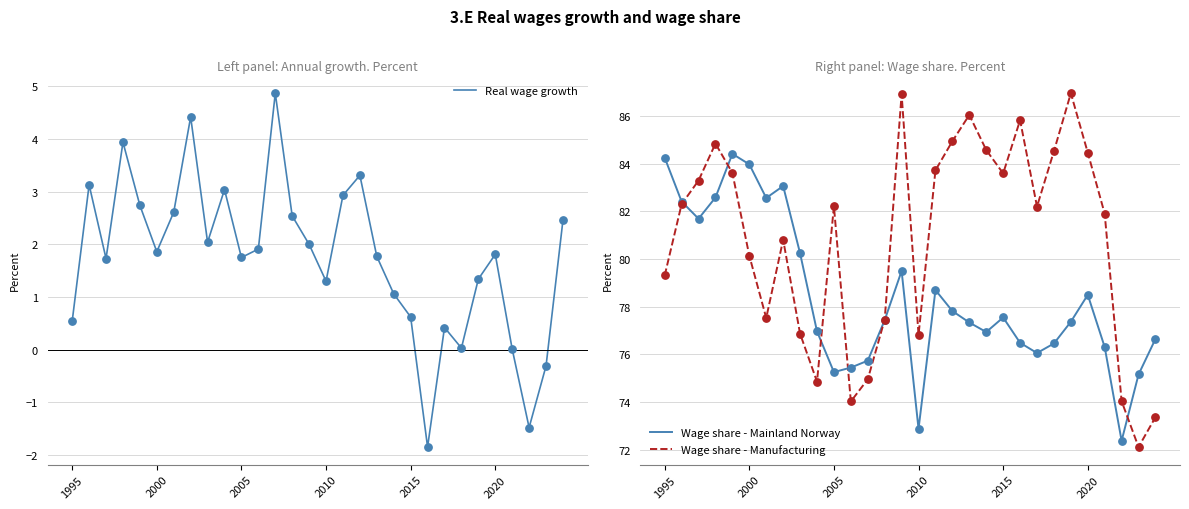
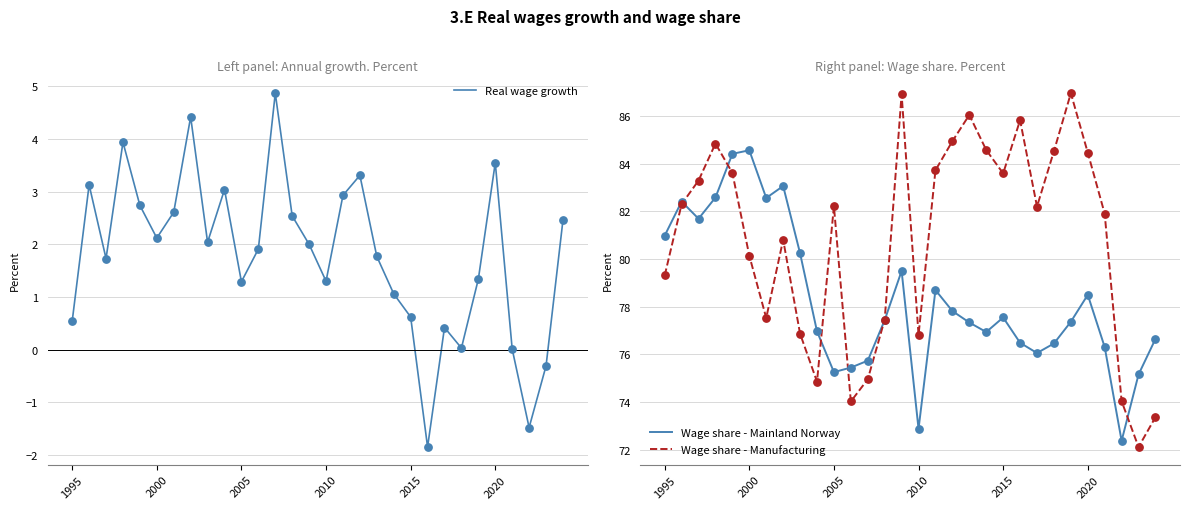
Left panel: Annual growth. Percent, 2000: 1.9 -> 2.1
Left panel: Annual growth. Percent, 2005: 1.8 -> 1.3
Left panel: Annual growth. Percent, 2020: 1.8 -> 3.6
Right panel: Wage share. Percent, Wage share - Mainland Norway, 1995: 84.3 -> 81.0
Right panel: Wage share. Percent, Wage share - Mainland Norway, 2000: 84.0 -> 84.6
